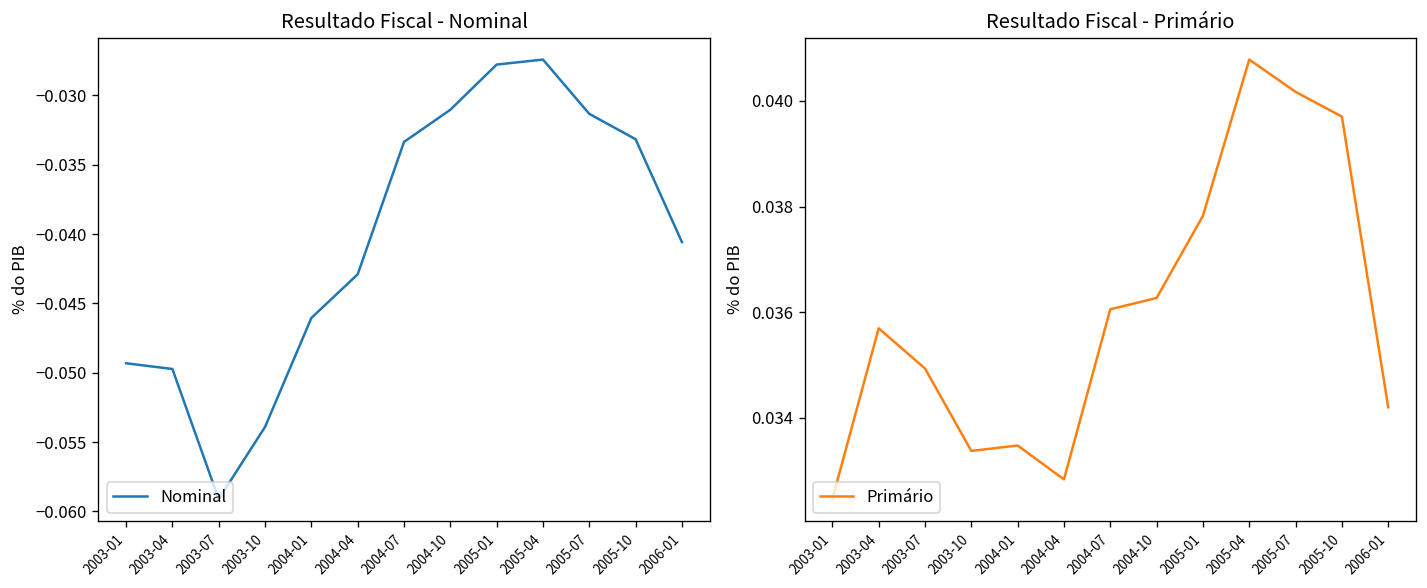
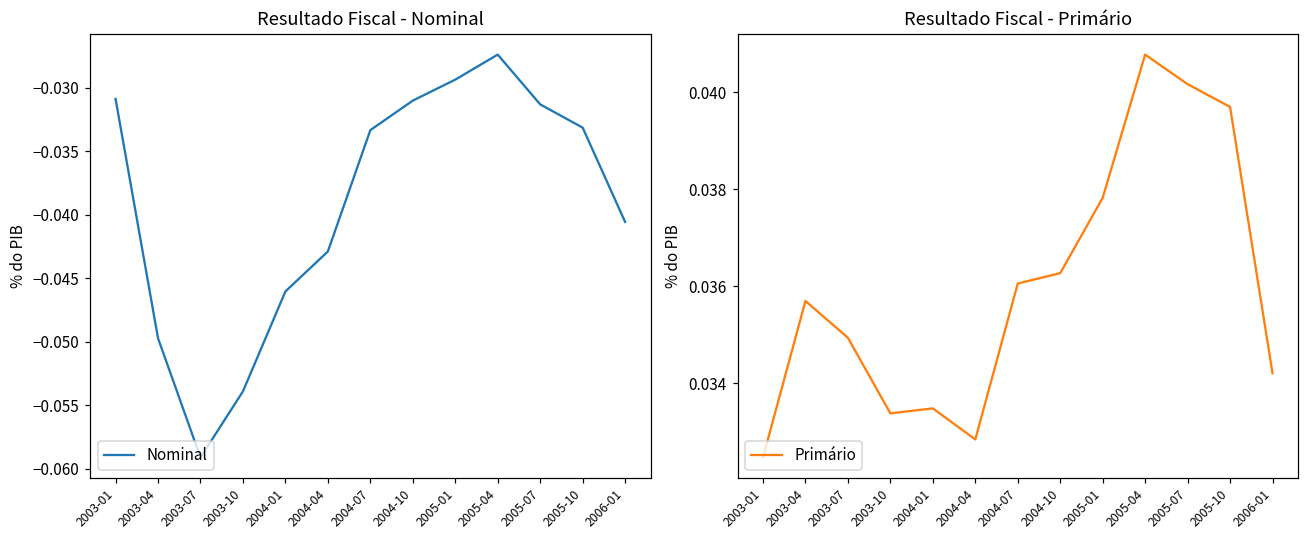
Resultado Fiscal - Nominal, 2003-01: -0.0493 -> -0.0309
Resultado Fiscal - Nominal, 2005-01: -0.0278 -> -0.0294
